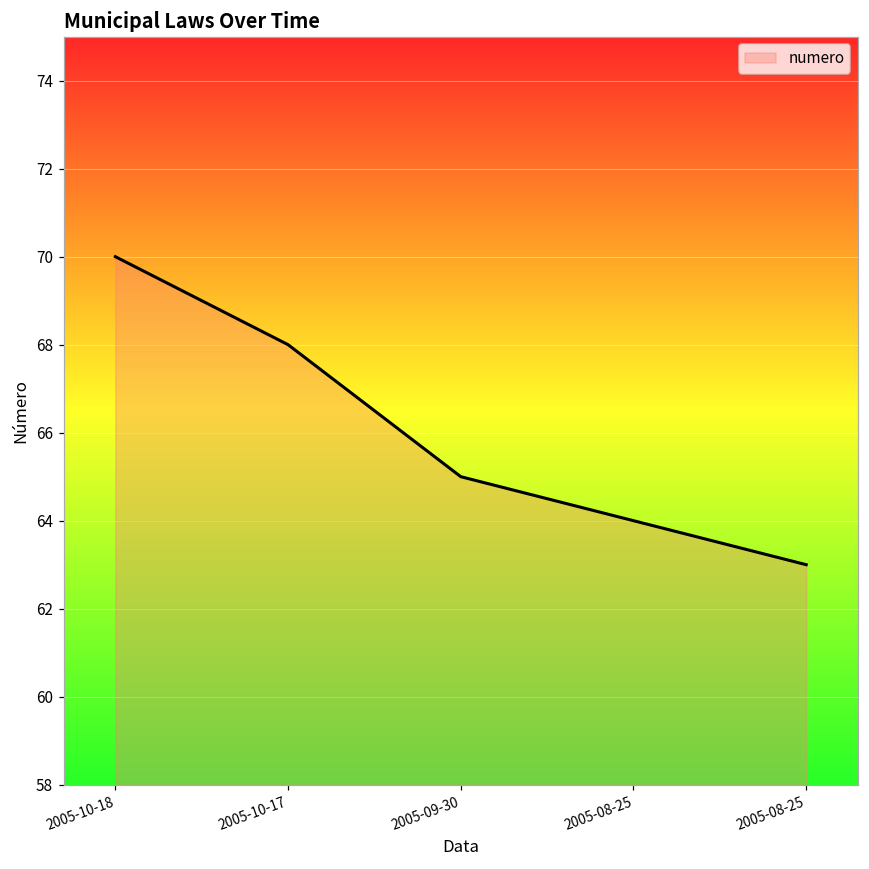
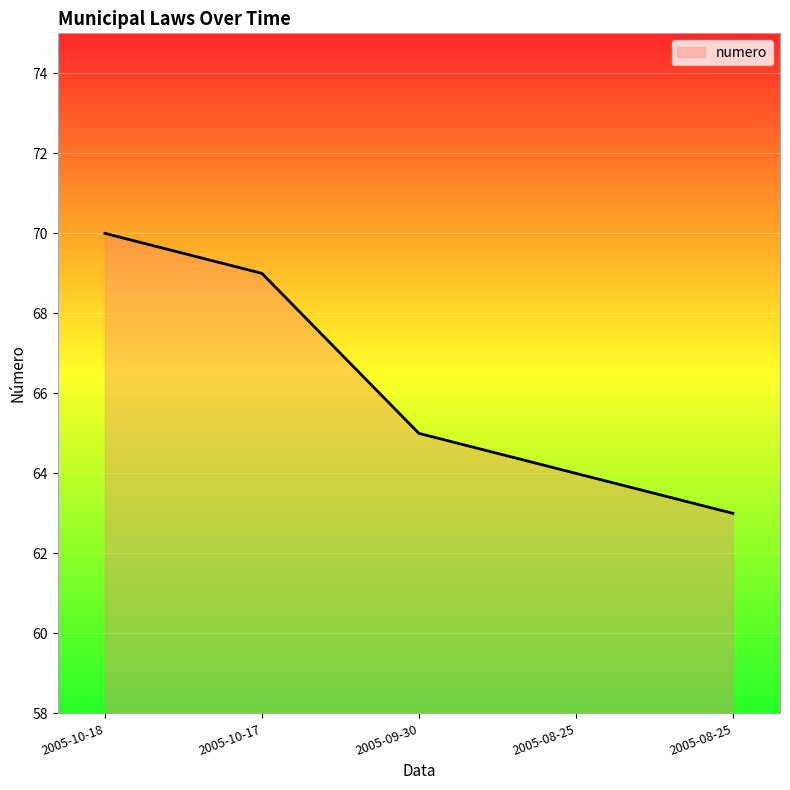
2005-10-17: 68 -> 69
